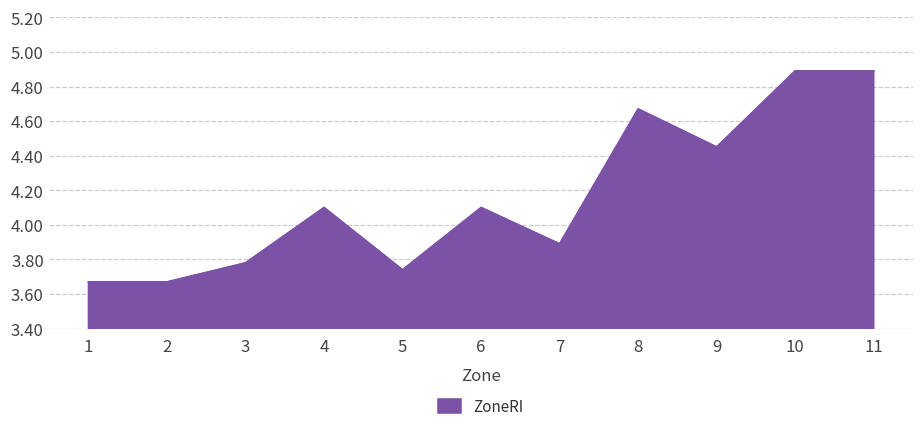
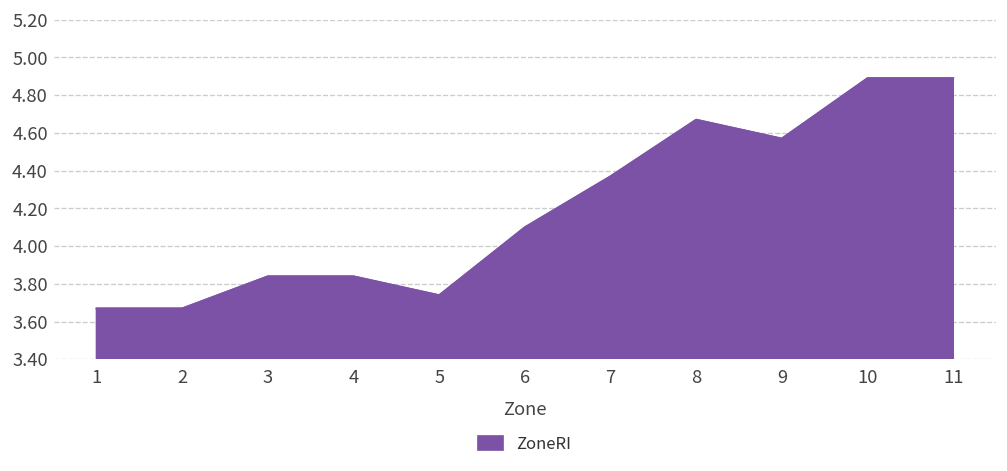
3: 3.78 -> 3.84
4: 4.10 -> 3.84
7: 3.89 -> 4.37
9: 4.45 -> 4.57
